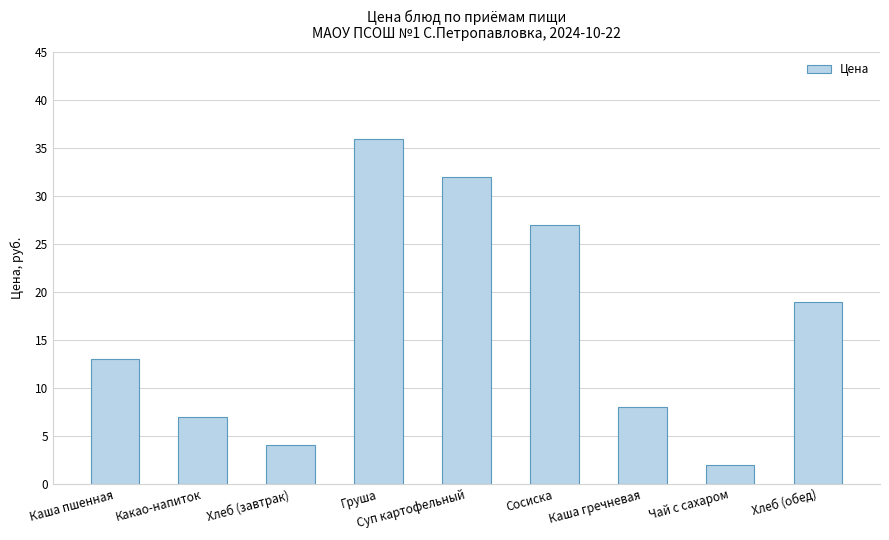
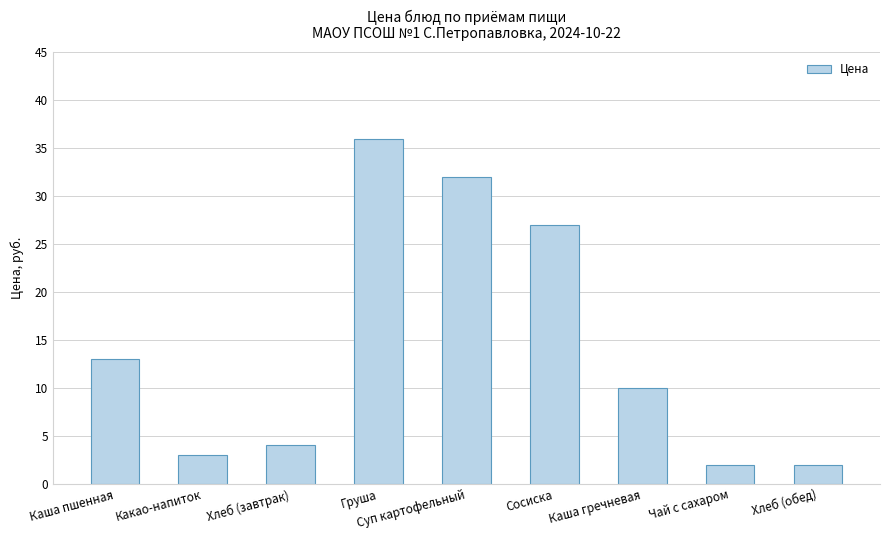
Какао-напиток: 7 -> 3
Каша гречневая: 8 -> 10
Хлеб (обед): 19 -> 2
